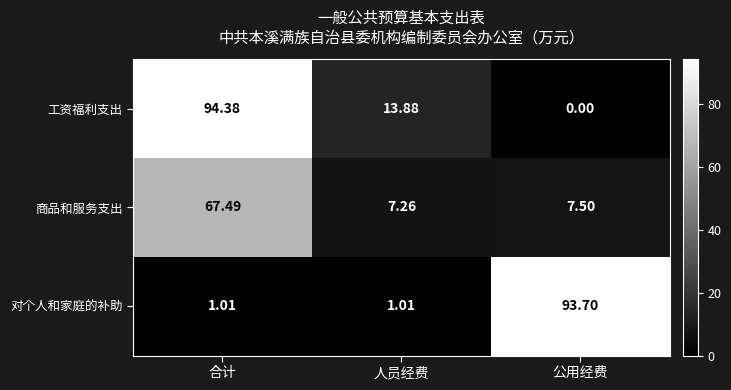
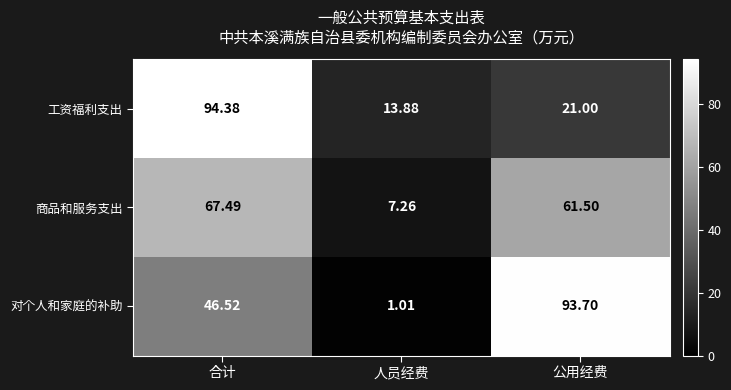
工资福利支出, 公用经费: 0.00 -> 21.00
商品和服务支出, 公用经费: 7.50 -> 61.50
对个人和家庭的补助, 合计: 1.01 -> 46.52
